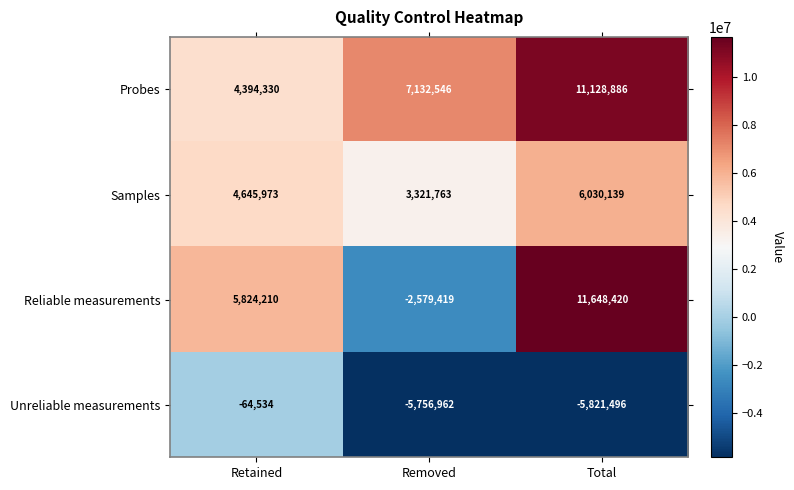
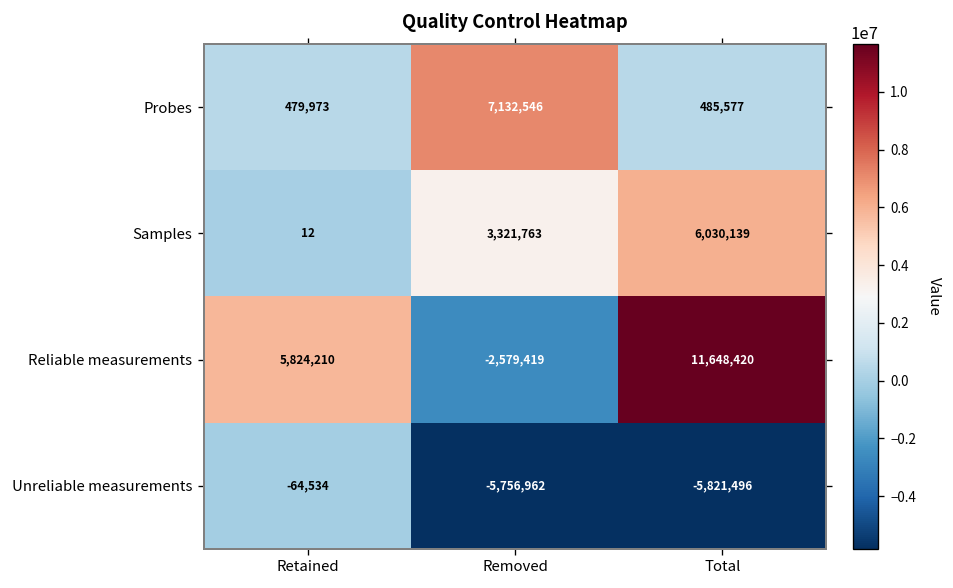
Probes, Retained: 4,394,330 -> 479,973
Probes, Total: 11,128,886 -> 485,577
Samples, Retained: 4,645,973 -> 12
